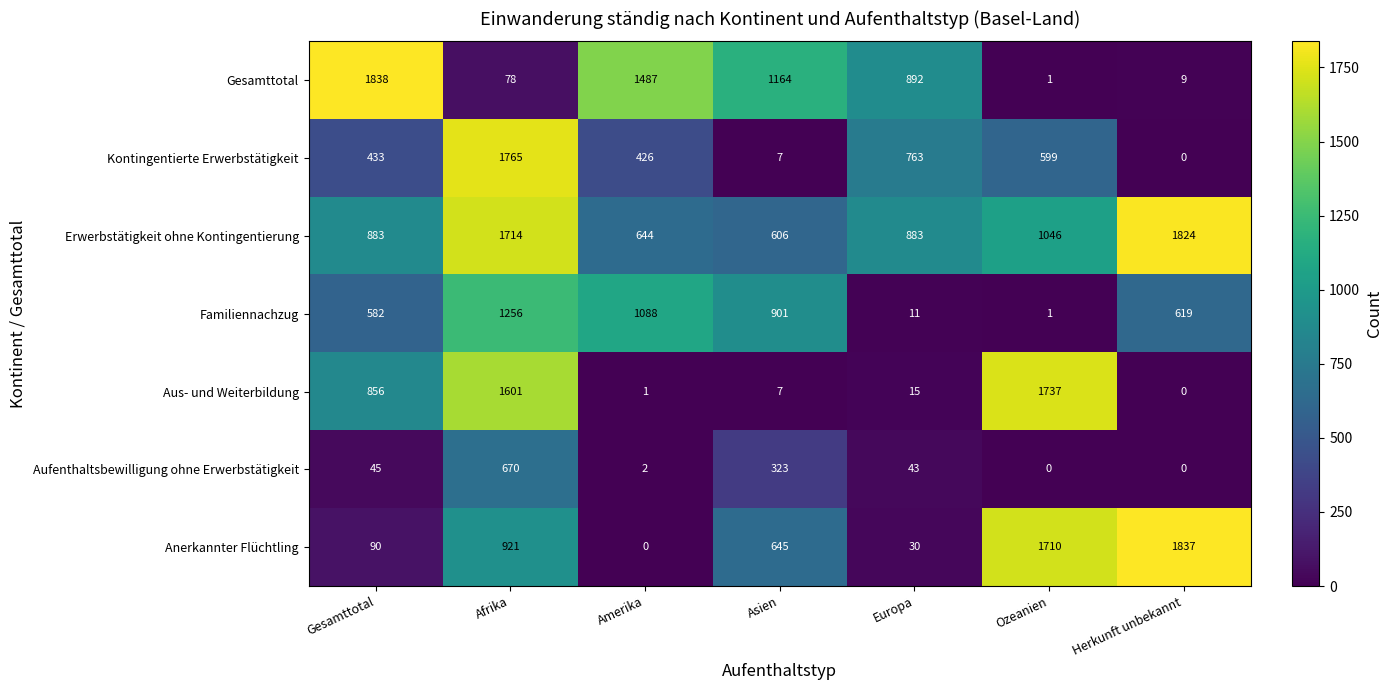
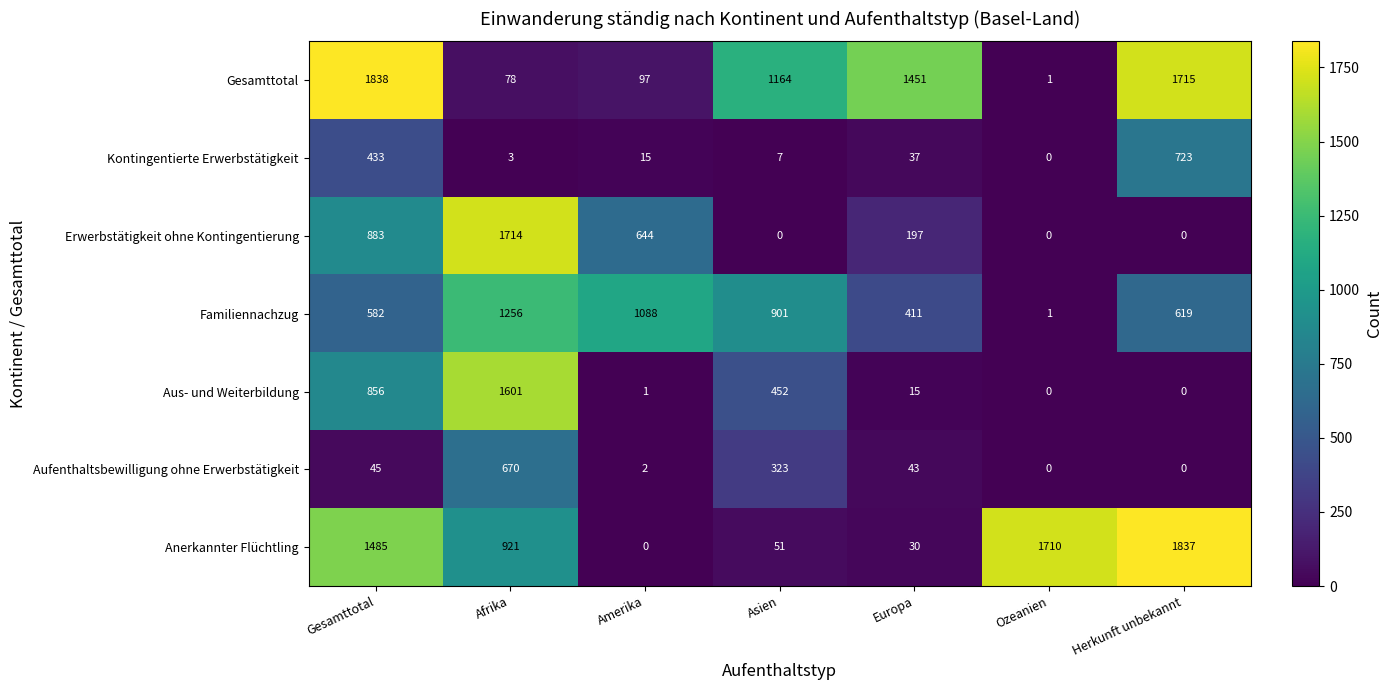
Gesamttotal, Amerika: 1487 -> 97
Gesamttotal, Europa: 892 -> 1451
Gesamttotal, Herkunft unbekannt: 9 -> 1715
Kontingentierte Erwerbstätigkeit, Afrika: 1765 -> 3
Kontingentierte Erwerbstätigkeit, Amerika: 426 -> 15
Kontingentierte Erwerbstätigkeit, Europa: 763 -> 37
Kontingentierte Erwerbstätigkeit, Ozeanien: 599 -> 0
Kontingentierte Erwerbstätigkeit, Herkunft unbekannt: 0 -> 723
Erwerbstätigkeit ohne Kontingentierung, Asien: 606 -> 0
Erwerbstätigkeit ohne Kontingentierung, Europa: 883 -> 197
Erwerbstätigkeit ohne Kontingentierung, Ozeanien: 1046 -> 0
Erwerbstätigkeit ohne Kontingentierung, Herkunft unbekannt: 1824 -> 0
Familiennachzug, Europa: 11 -> 411
Aus- und Weiterbildung, Asien: 7 -> 452
Aus- und Weiterbildung, Ozeanien: 1737 -> 0
Anerkannter Flüchtling, Gesamttotal: 90 -> 1485
Anerkannter Flüchtling, Asien: 645 -> 51
